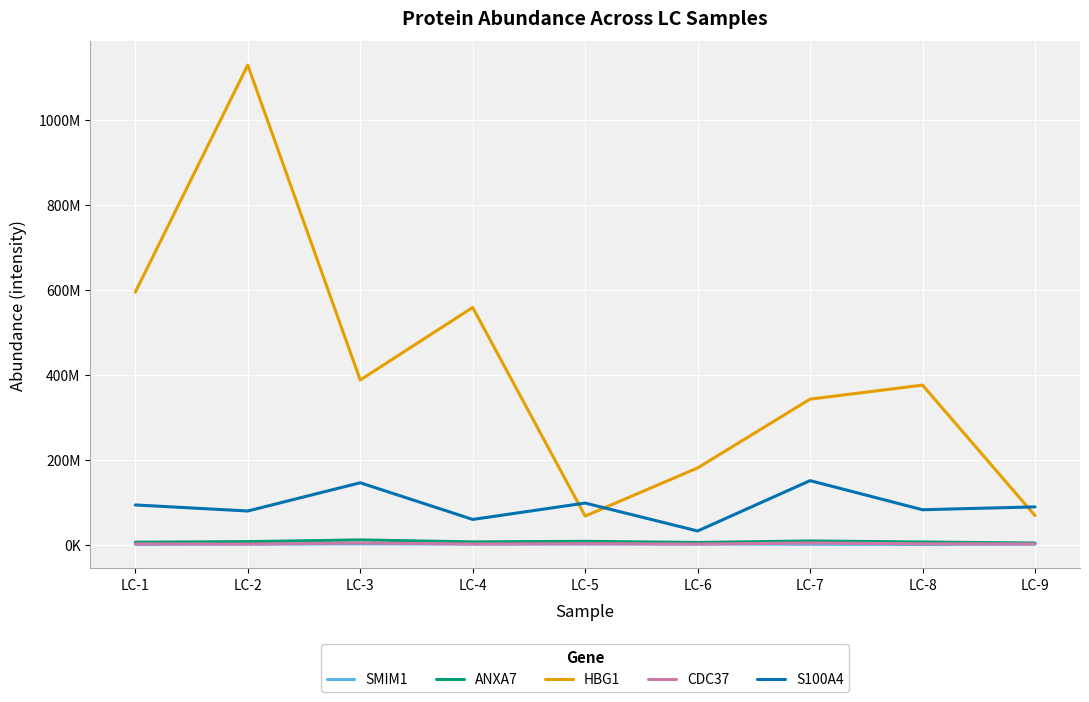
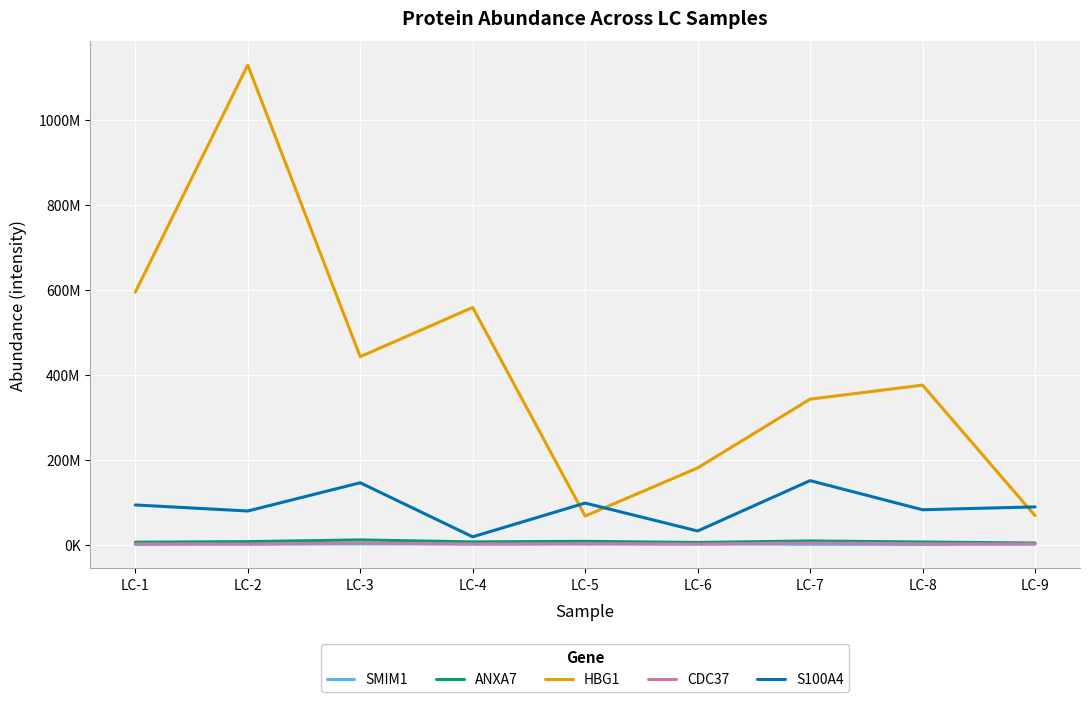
HBG1, LC-3: 390000000 -> 440000000
S100A4, LC-4: 60000000 -> 20000000
